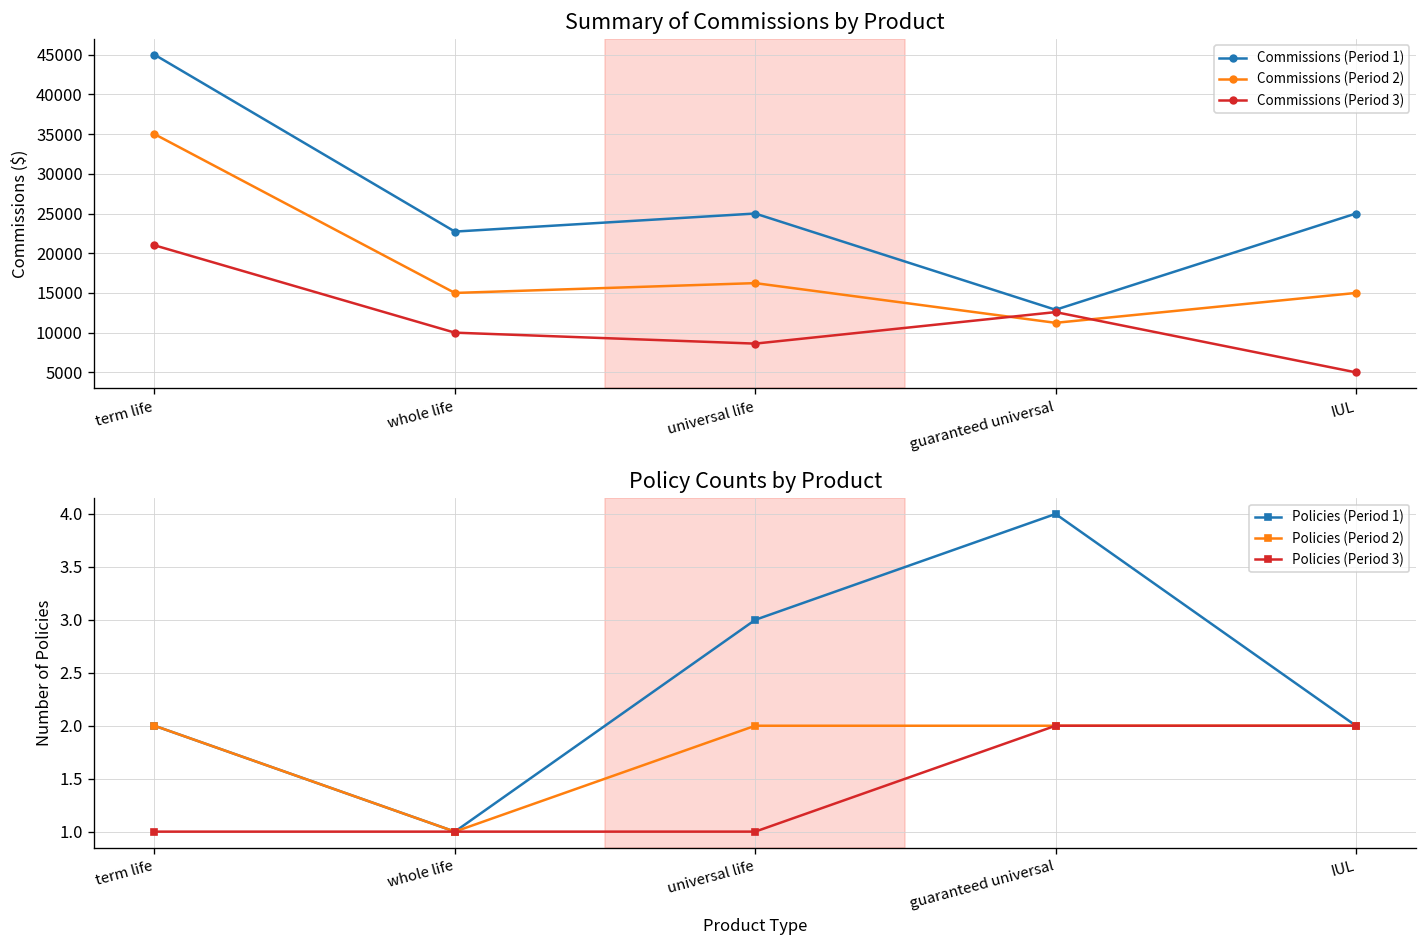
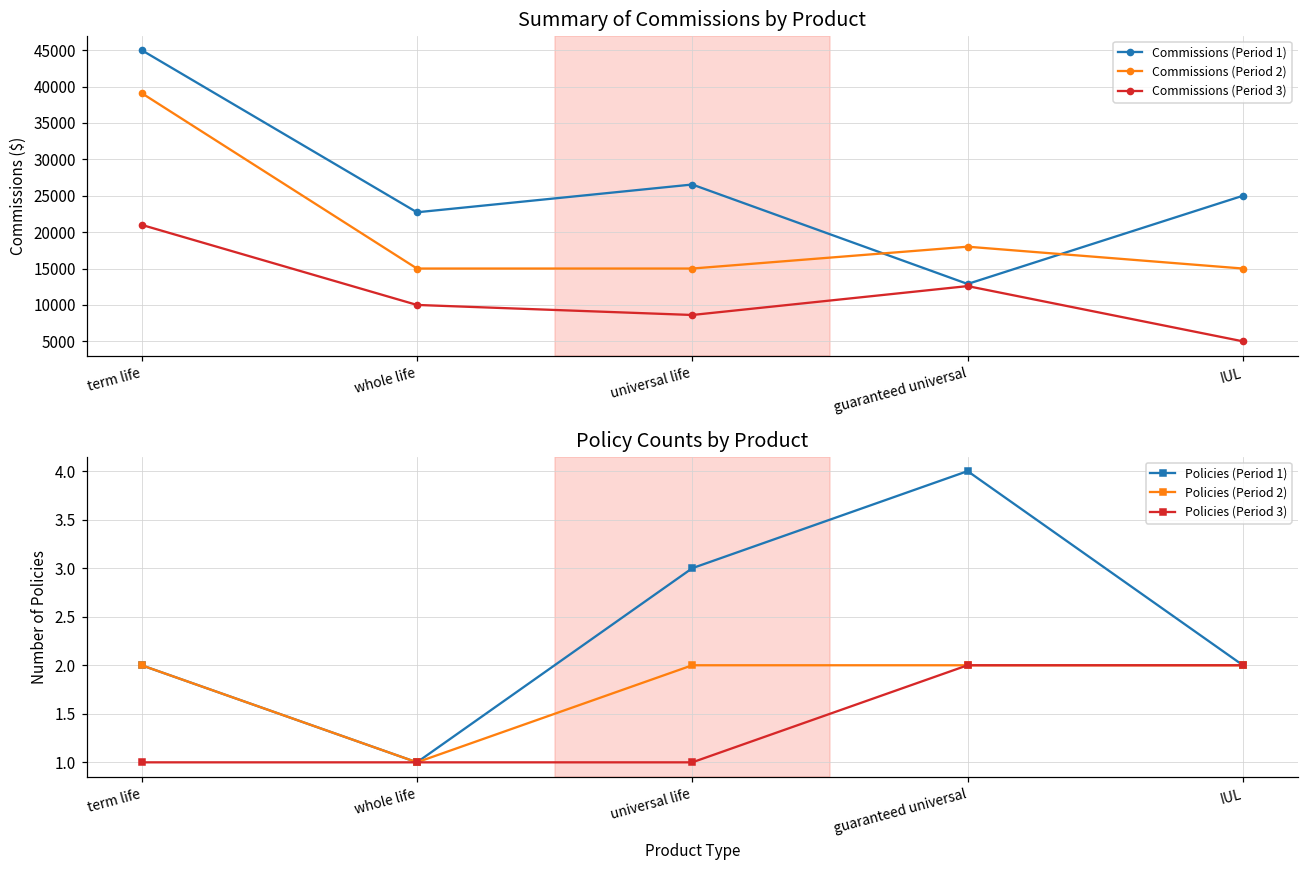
Summary of Commissions by Product, Commissions (Period 2), term life: 35000 -> 39000
Summary of Commissions by Product, Commissions (Period 1), universal life: 25000 -> 27000
Summary of Commissions by Product, Commissions (Period 2), universal life: 16000 -> 15000
Summary of Commissions by Product, Commissions (Period 2), guaranteed universal: 11000 -> 18000
